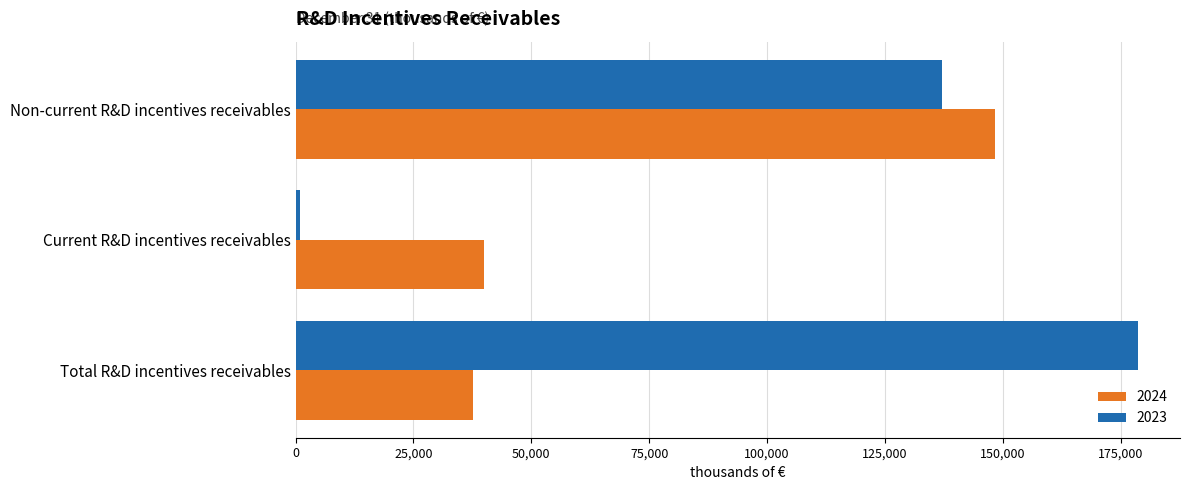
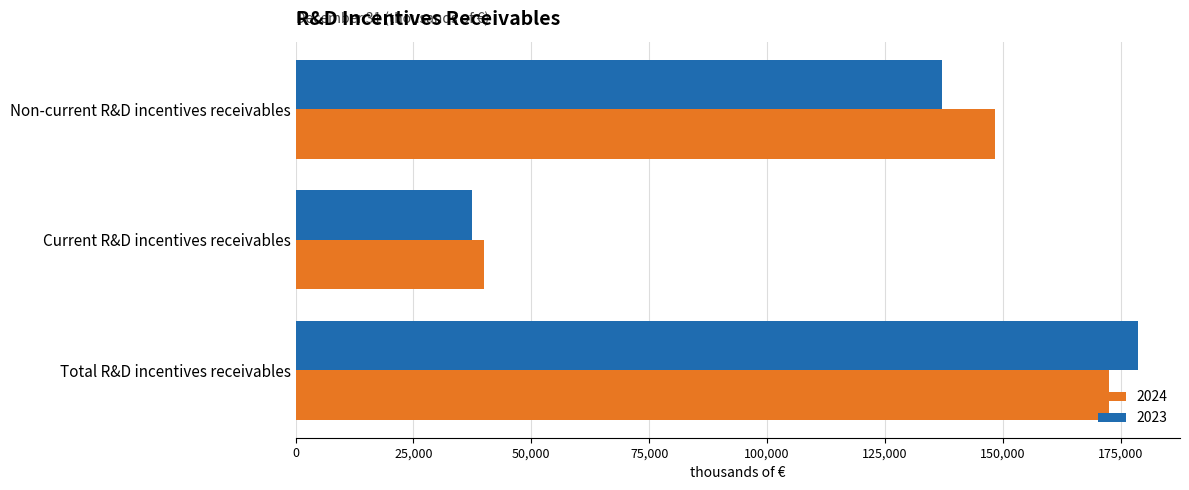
2023, Current R&D incentives receivables: 1,000 -> 37,000
2024, Total R&D incentives receivables: 38,000 -> 173,000
